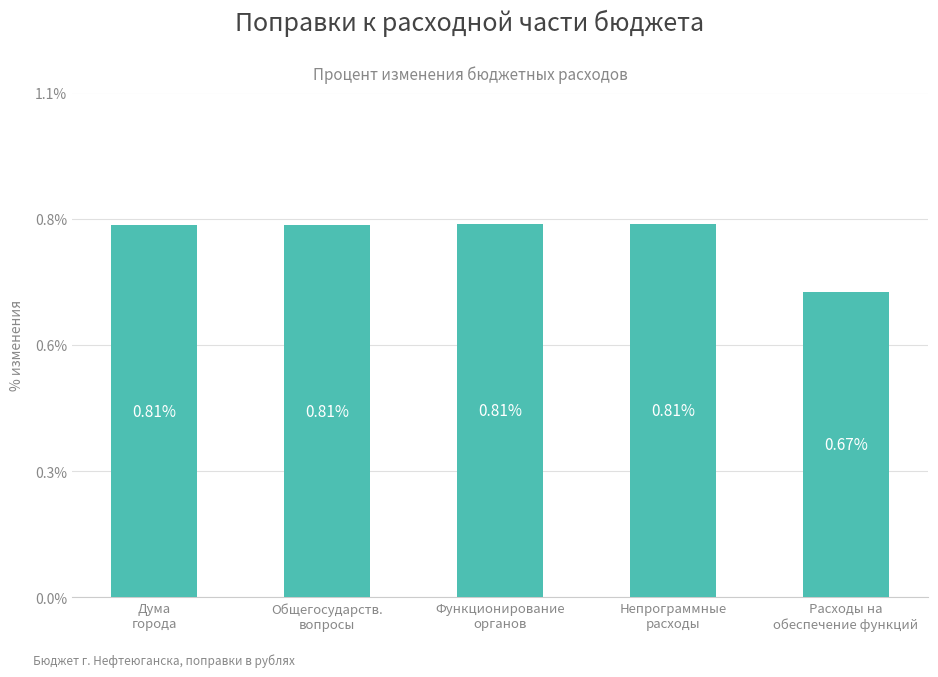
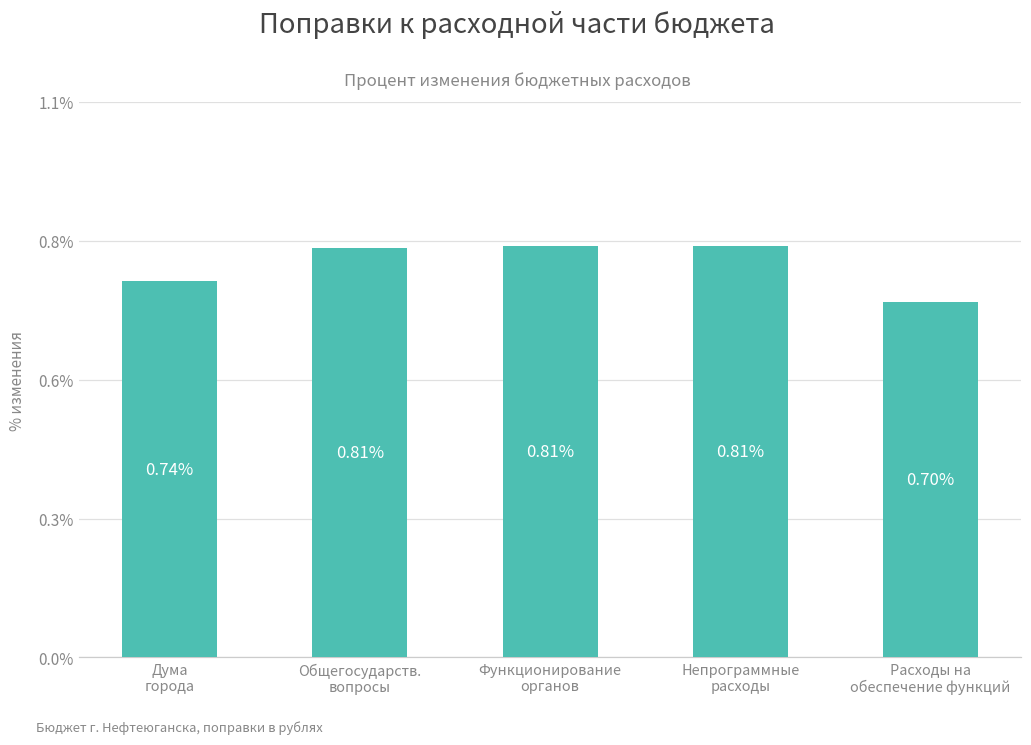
Дума города: 0.81% -> 0.74%
Расходы на обеспечение функций: 0.67% -> 0.70%
